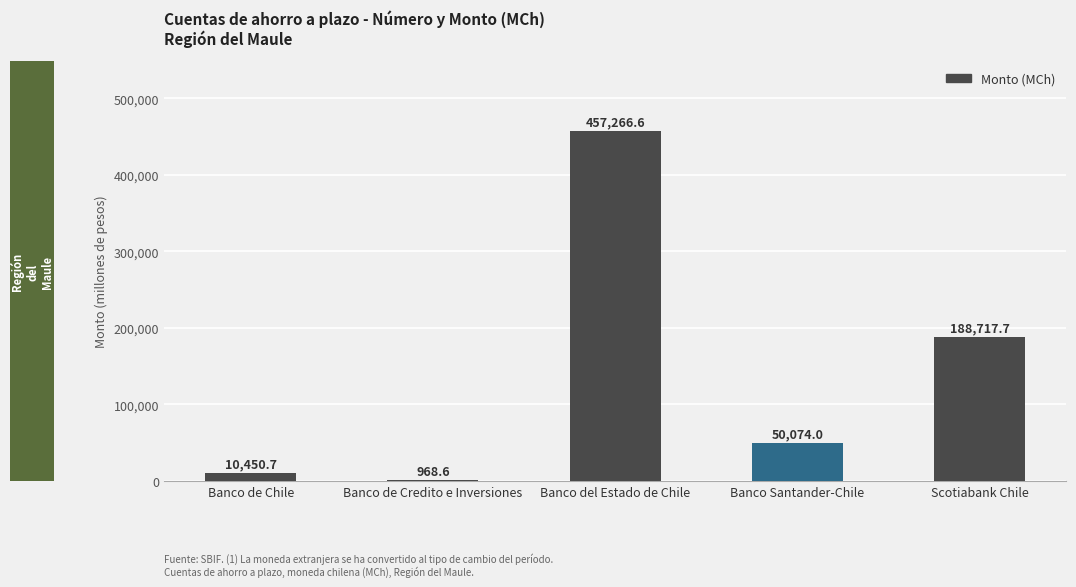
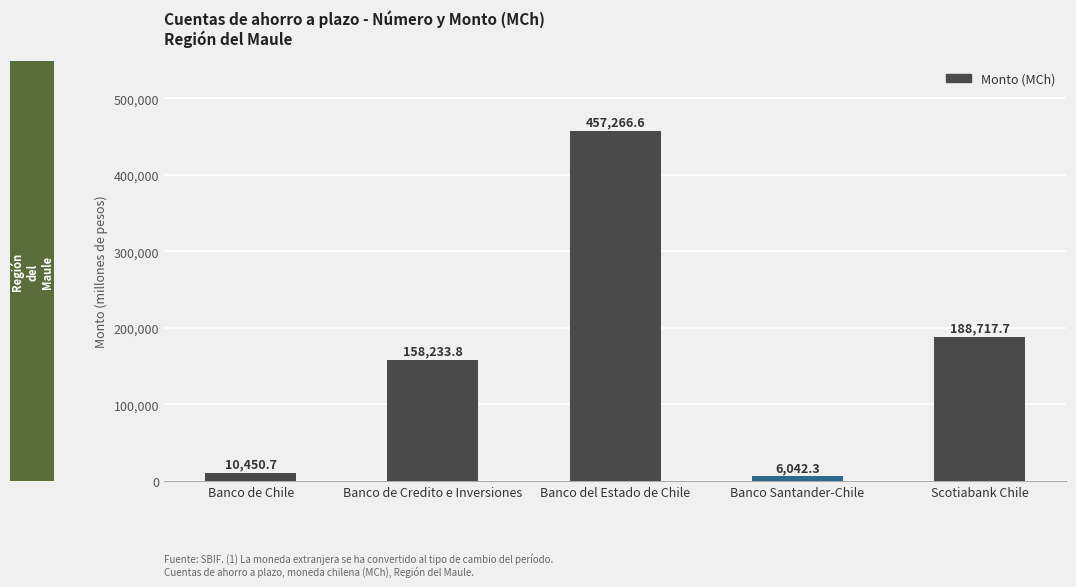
Banco de Credito e Inversiones: 968.6 -> 158,233.8
Banco Santander-Chile: 50,074.0 -> 6,042.3
